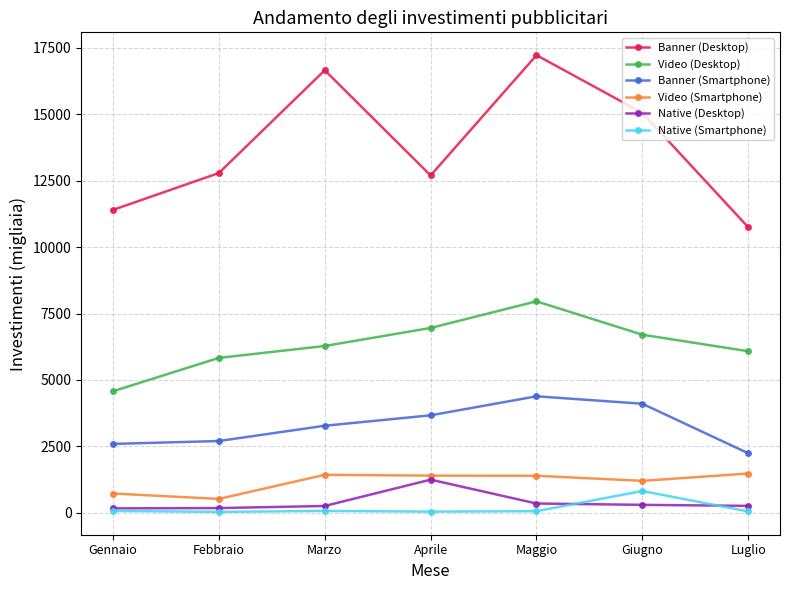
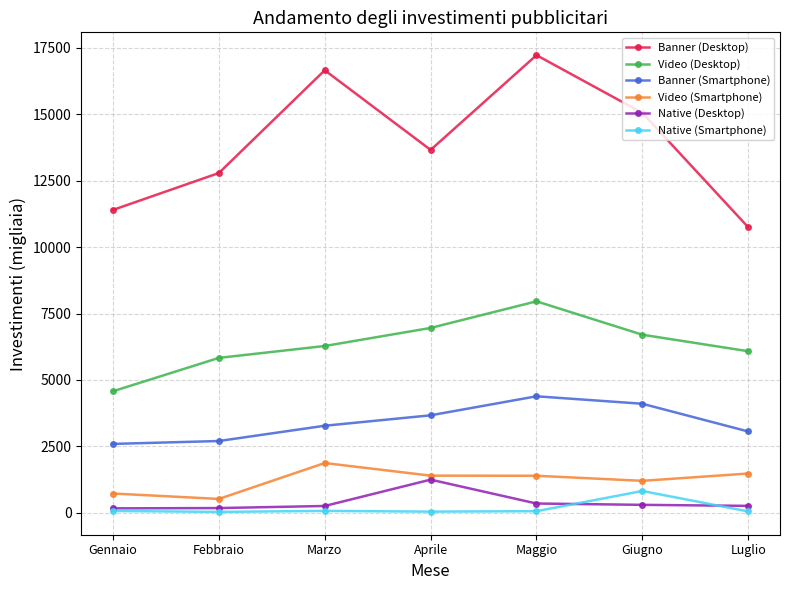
Video (Smartphone), Marzo: 1400 -> 1900
Banner (Desktop), Aprile: 12700 -> 13700
Banner (Smartphone), Luglio: 2200 -> 3100
